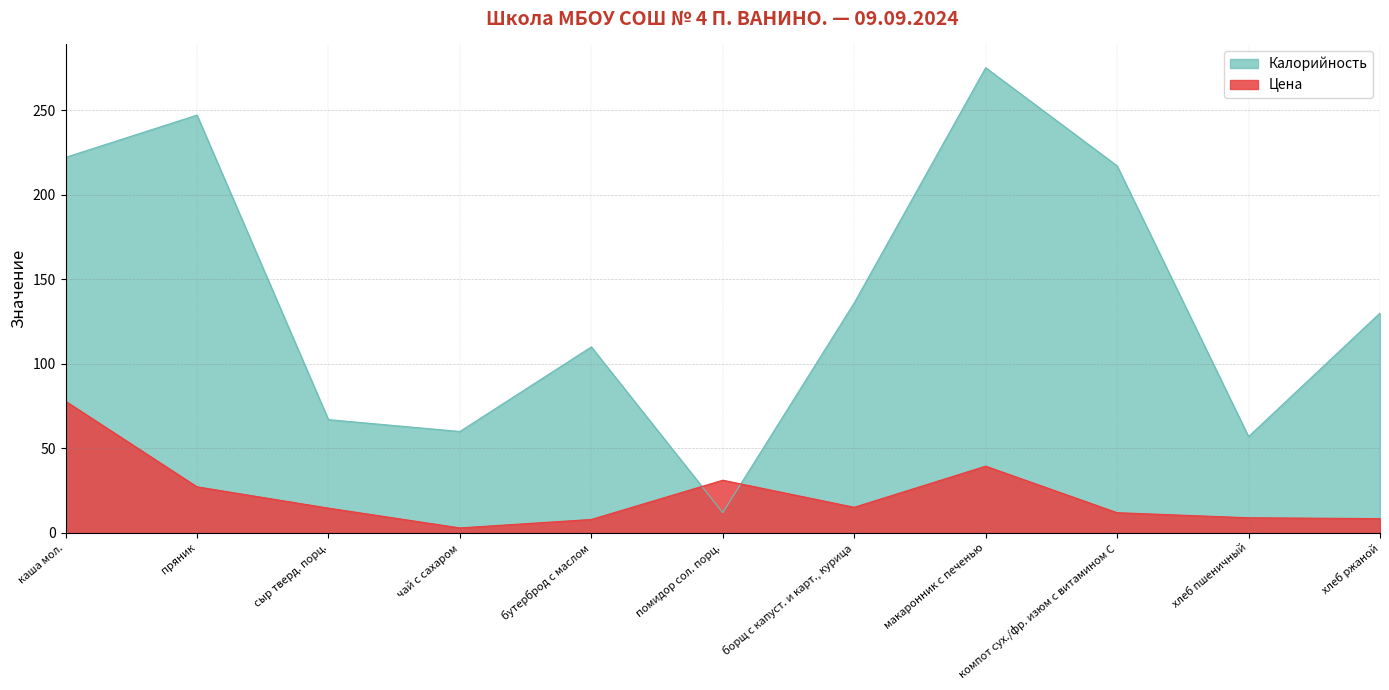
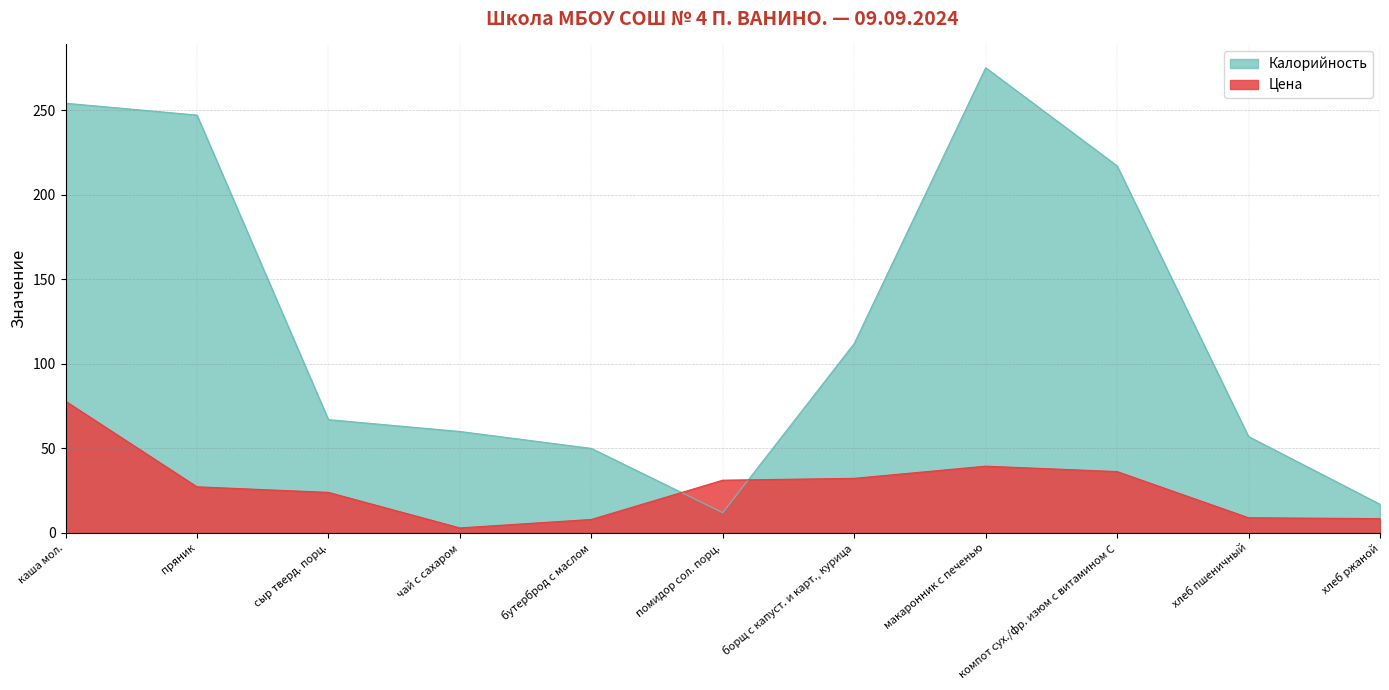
Калорийность, каша мол.: 222 -> 254
Цена, сыр тверд. порц.: 15 -> 24
Калорийность, бутерброд с маслом: 110 -> 50
Калорийность, борщ с капуст. и карт., курица: 136 -> 112
Цена, борщ с капуст. и карт., курица: 15 -> 32
Цена, компот сух./фр. изюм с витамином С: 12 -> 36
Калорийность, хлеб ржаной: 130 -> 17
